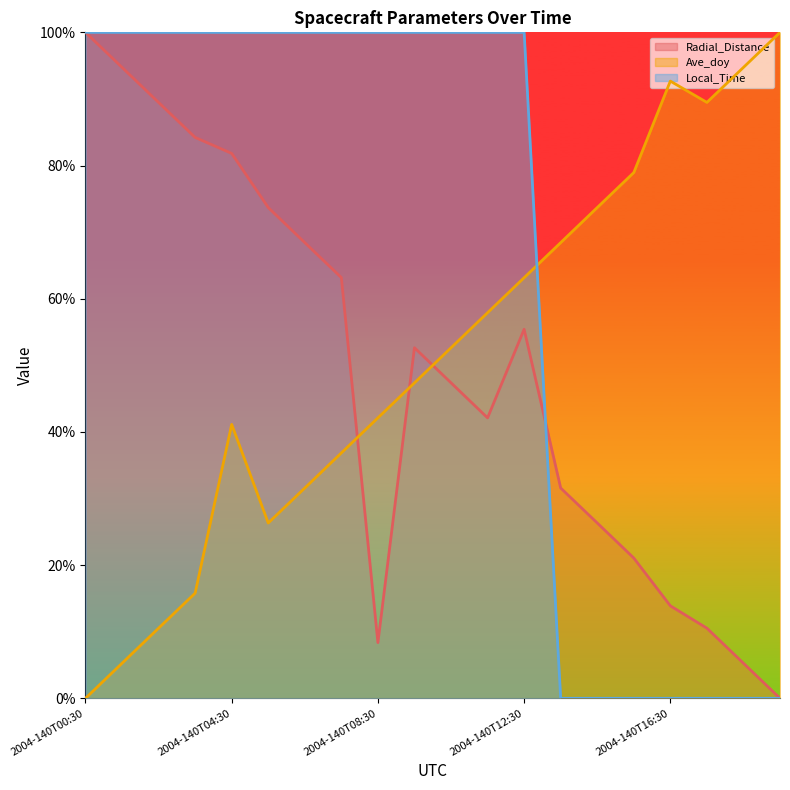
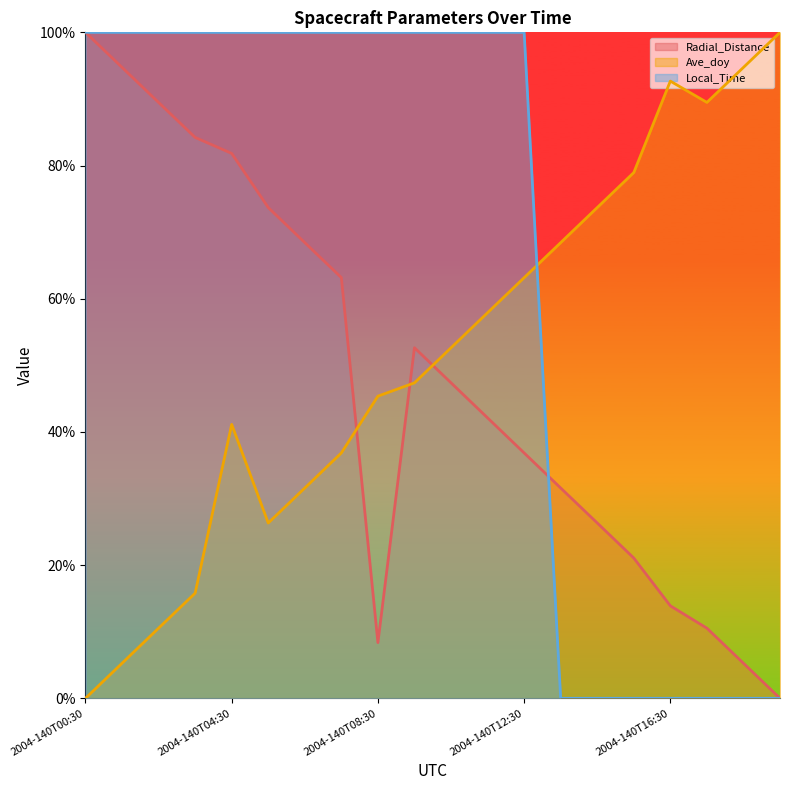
Ave_doy, 2004-140T08:30: 42% -> 45%
Radial_Distance, 2004-140T12:30: 55% -> 37%
